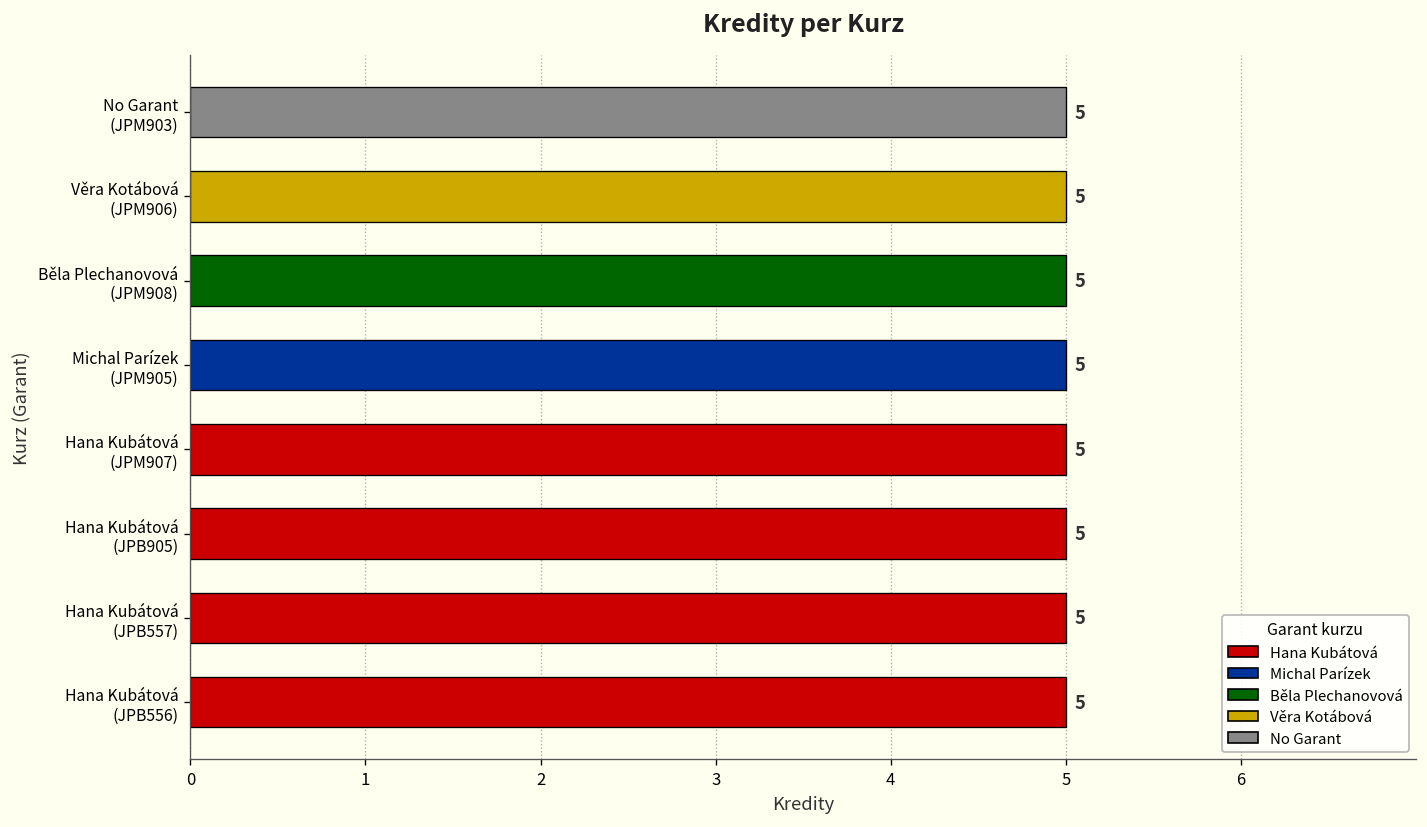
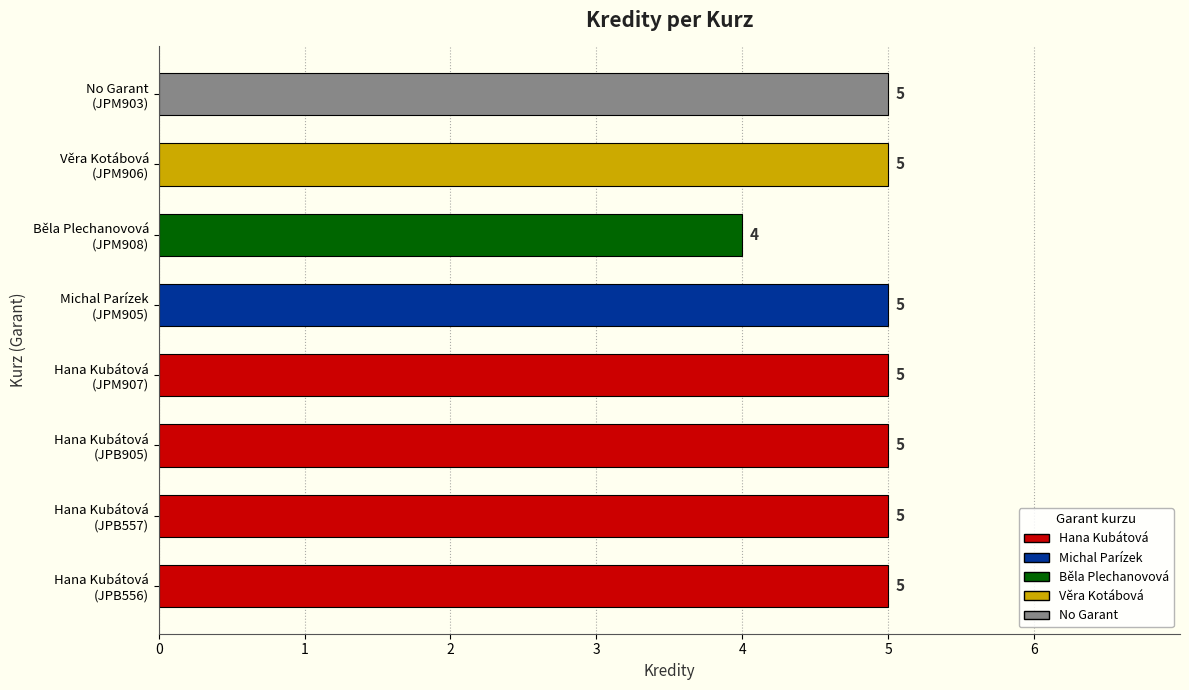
Běla Plechanovová (JPM908): 5 -> 4
